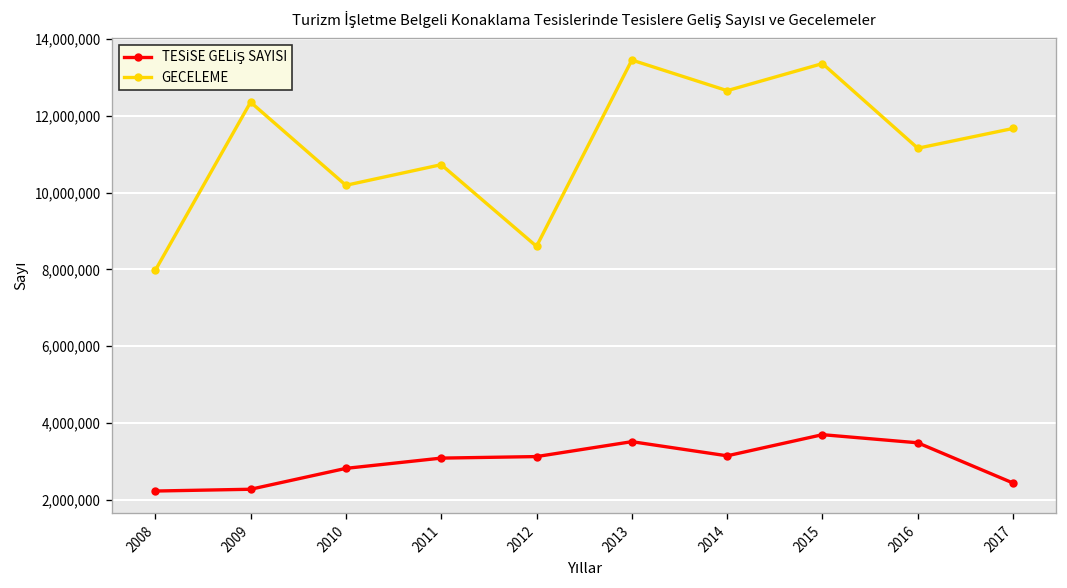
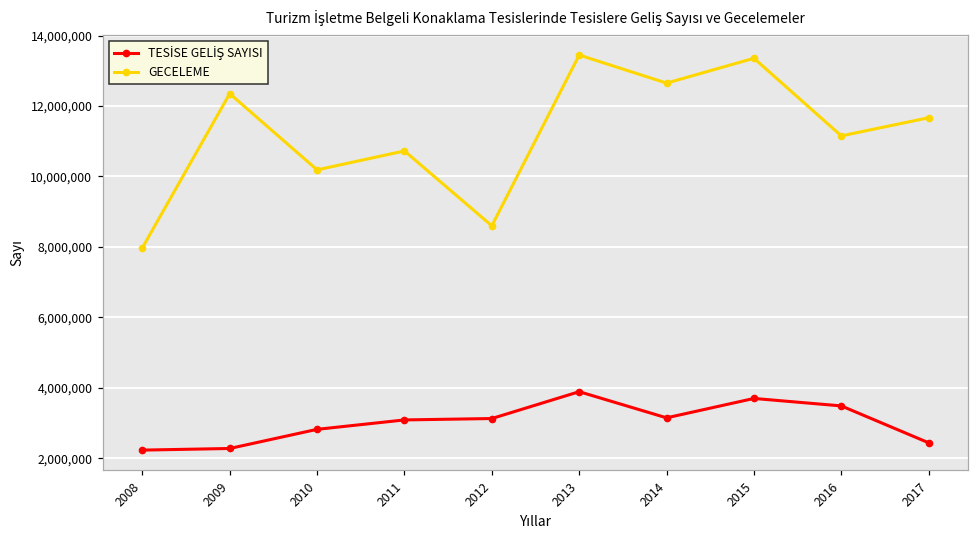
TESİSE GELİŞ SAYISI, 2013: 3,500,000 -> 3,900,000
